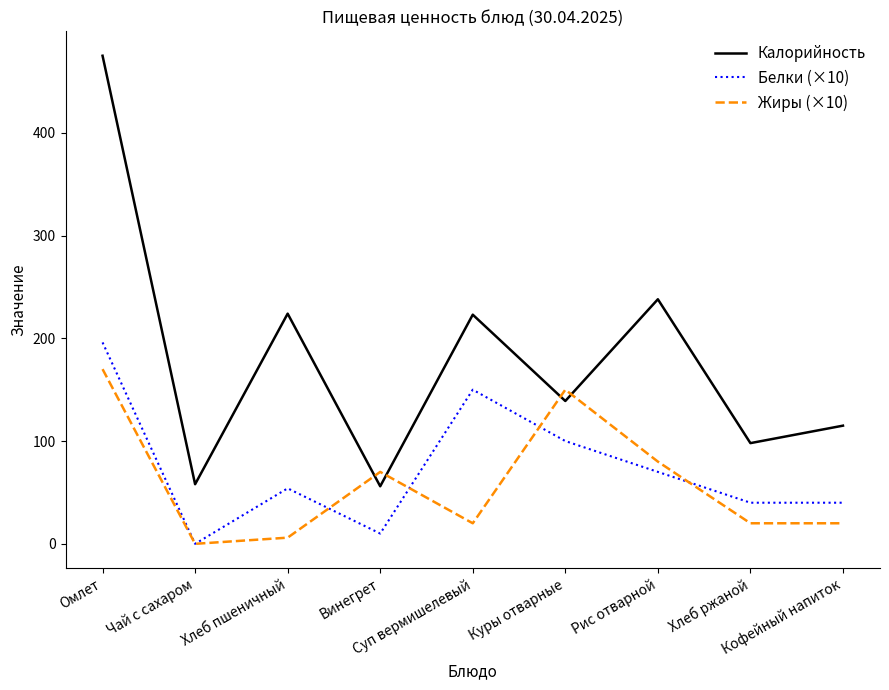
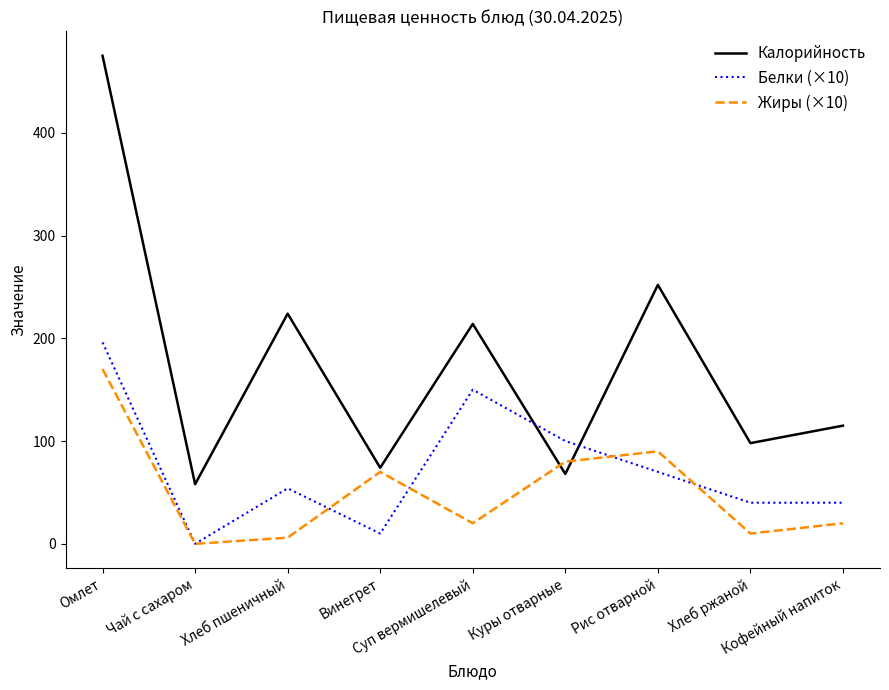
Калорийность, Винегрет: 56 -> 74
Калорийность, Суп вермишелевый: 223 -> 214
Калорийность, Куры отварные: 139 -> 68
Жиры (×10), Куры отварные: 150 -> 80
Калорийность, Рис отварной: 238 -> 252
Жиры (×10), Рис отварной: 80 -> 90
Жиры (×10), Хлеб ржаной: 20 -> 10
